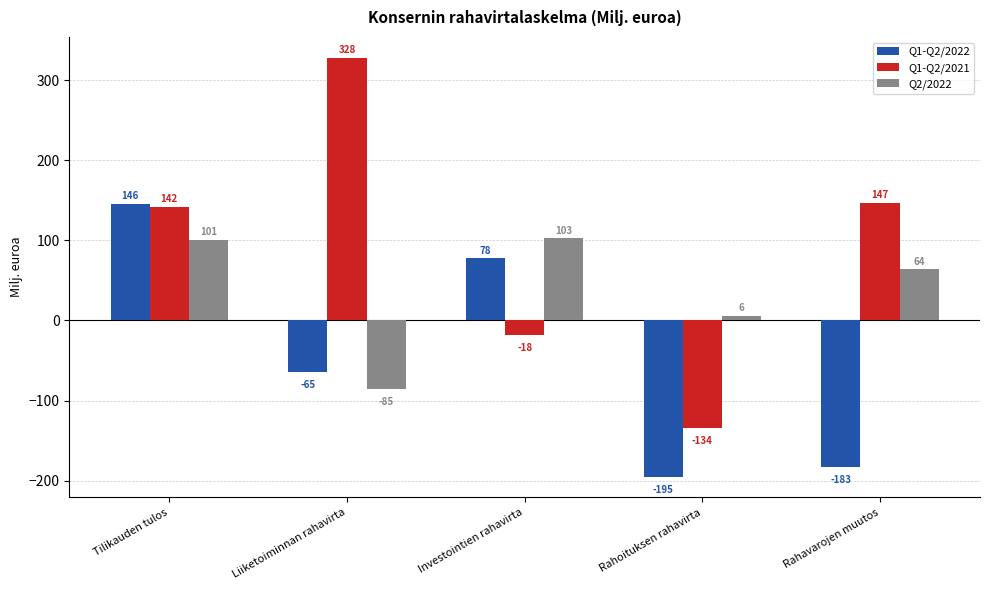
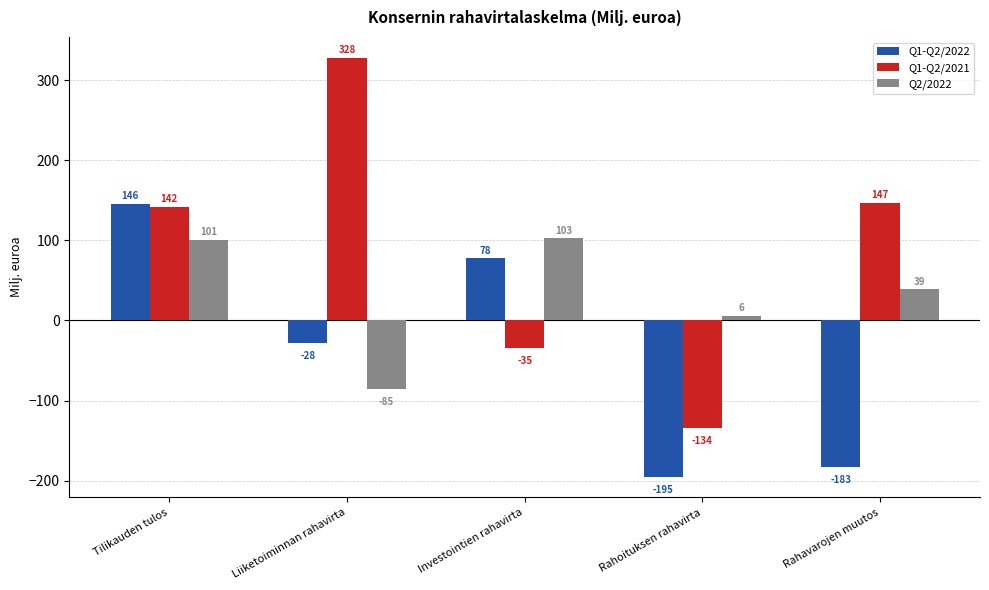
Q1-Q2/2022, Liiketoiminnan rahavirta: -65 -> -28
Q1-Q2/2021, Investointien rahavirta: -18 -> -35
Q2/2022, Rahavarojen muutos: 64 -> 39
